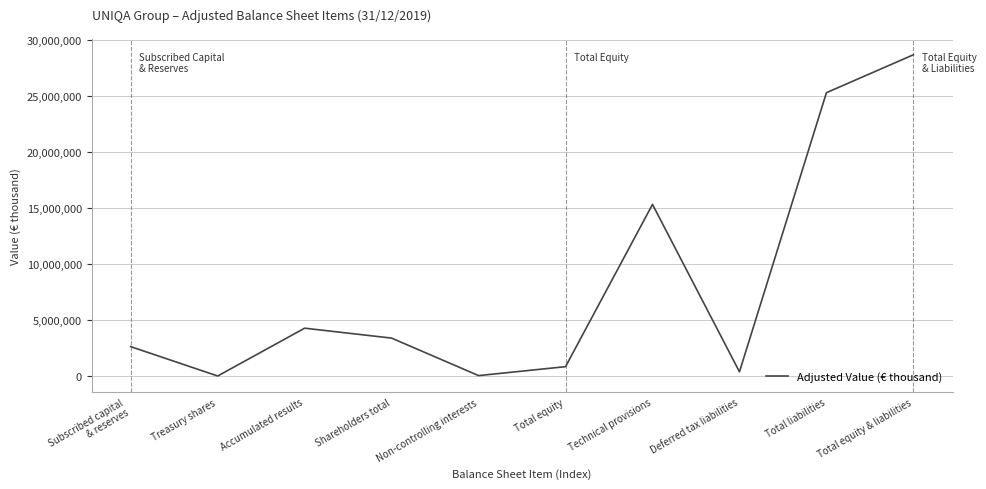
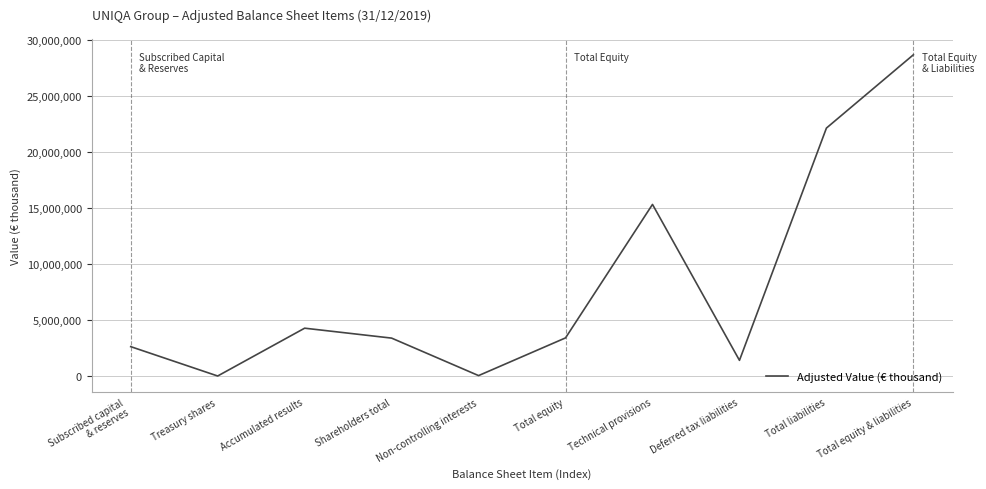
Total equity: 800,000 -> 3,400,000
Deferred tax liabilities: 400,000 -> 1,400,000
Total liabilities: 25,300,000 -> 22,100,000
